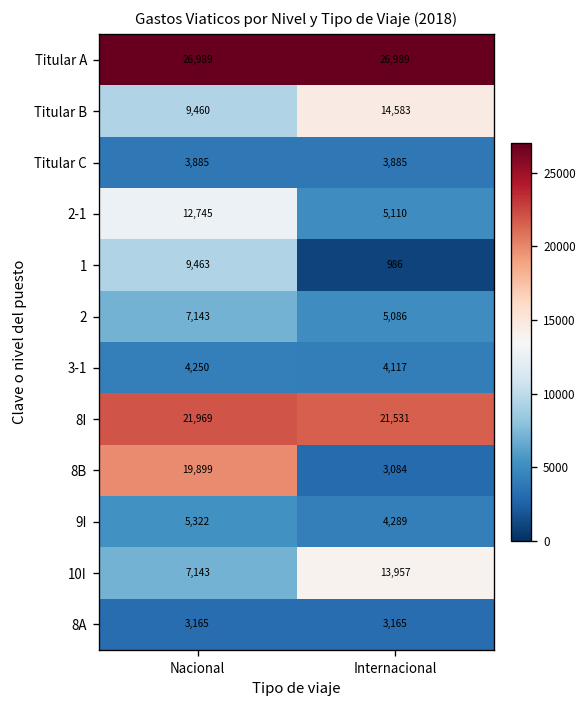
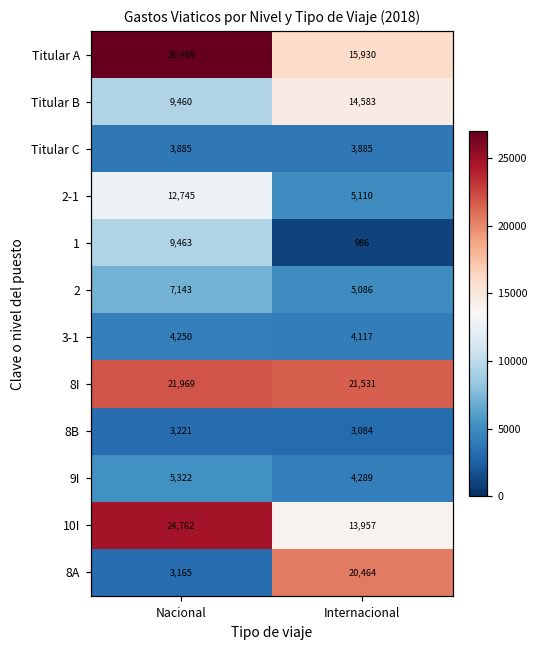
Titular A, Internacional: 26,989 -> 15,930
8B, Nacional: 19,899 -> 3,221
10I, Nacional: 7,143 -> 24,762
8A, Internacional: 3,165 -> 20,464
